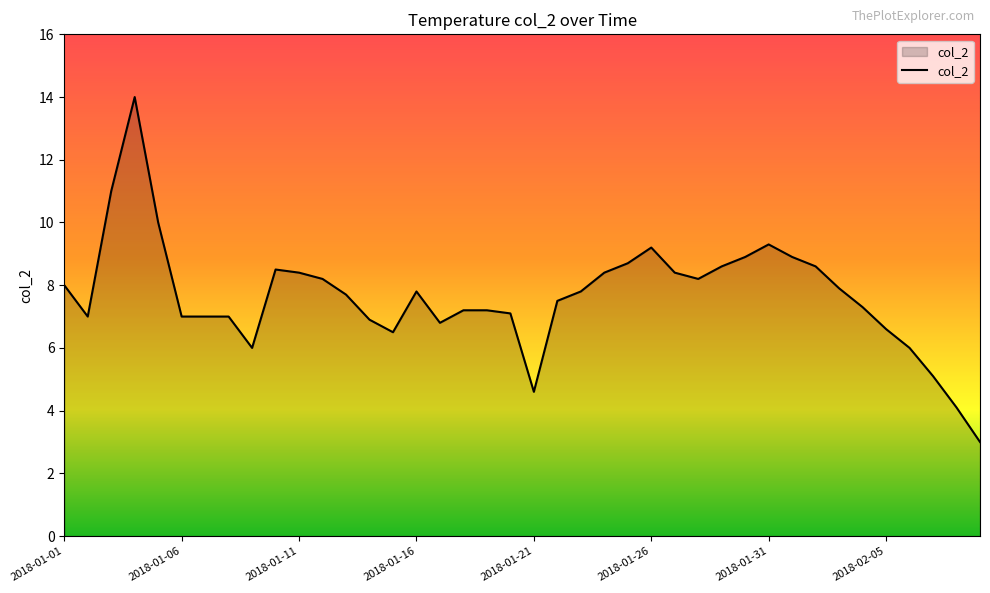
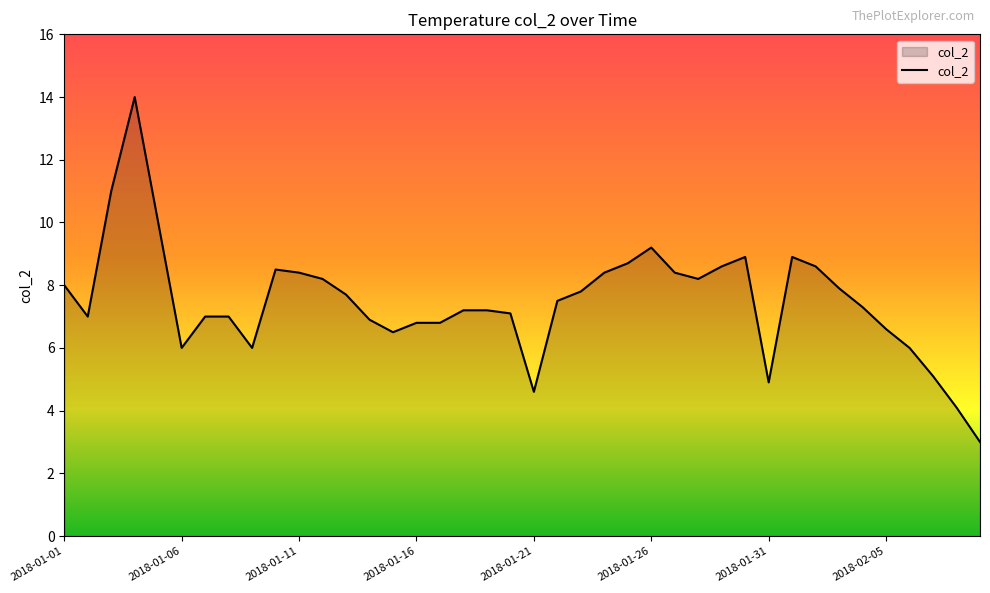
2018-01-06: 7 -> 6
2018-01-16: 7.8 -> 6.8
2018-01-31: 9.3 -> 4.9
